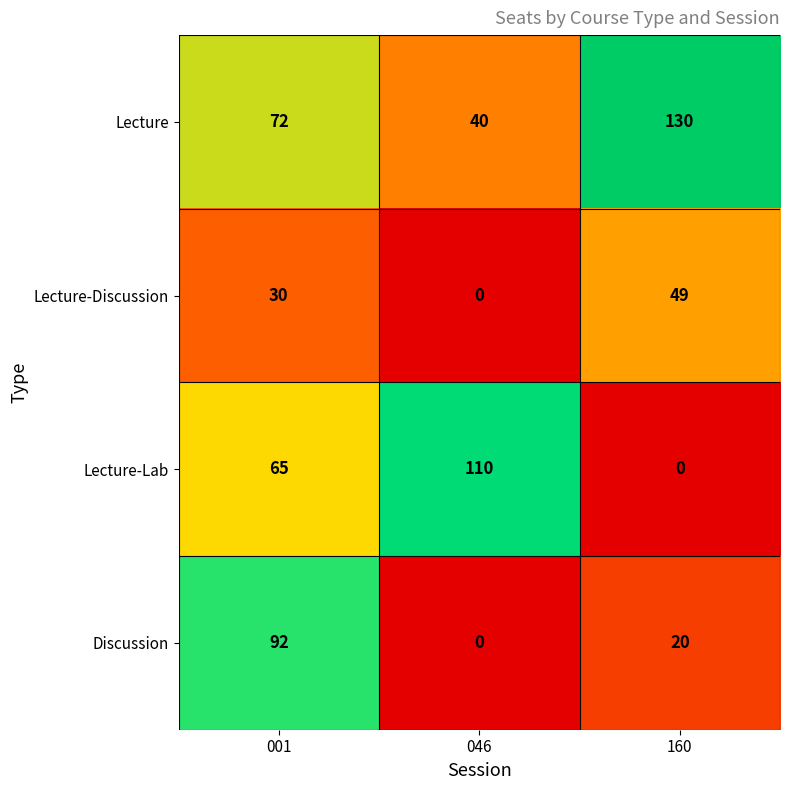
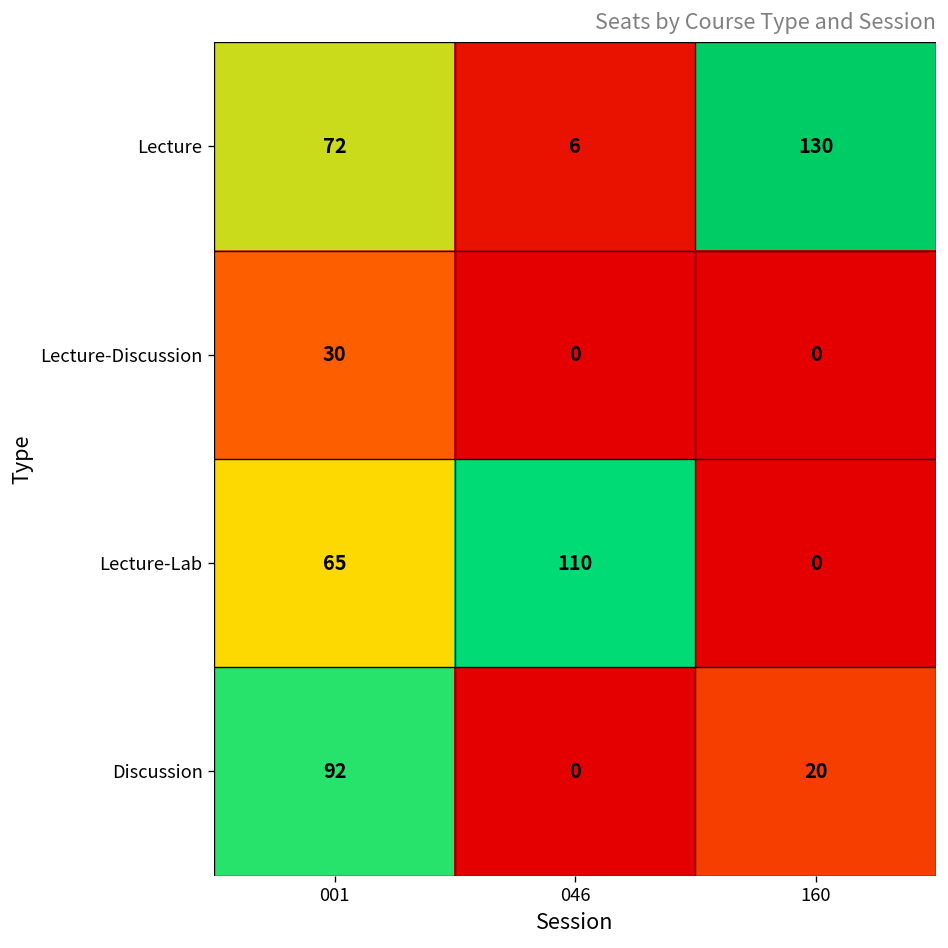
Lecture, 046: 40 -> 6
Lecture-Discussion, 160: 49 -> 0
